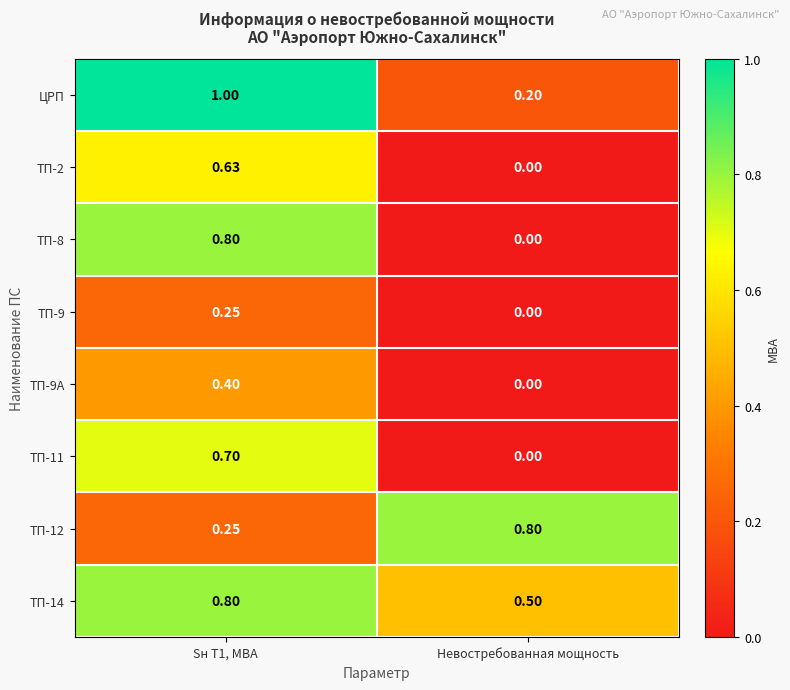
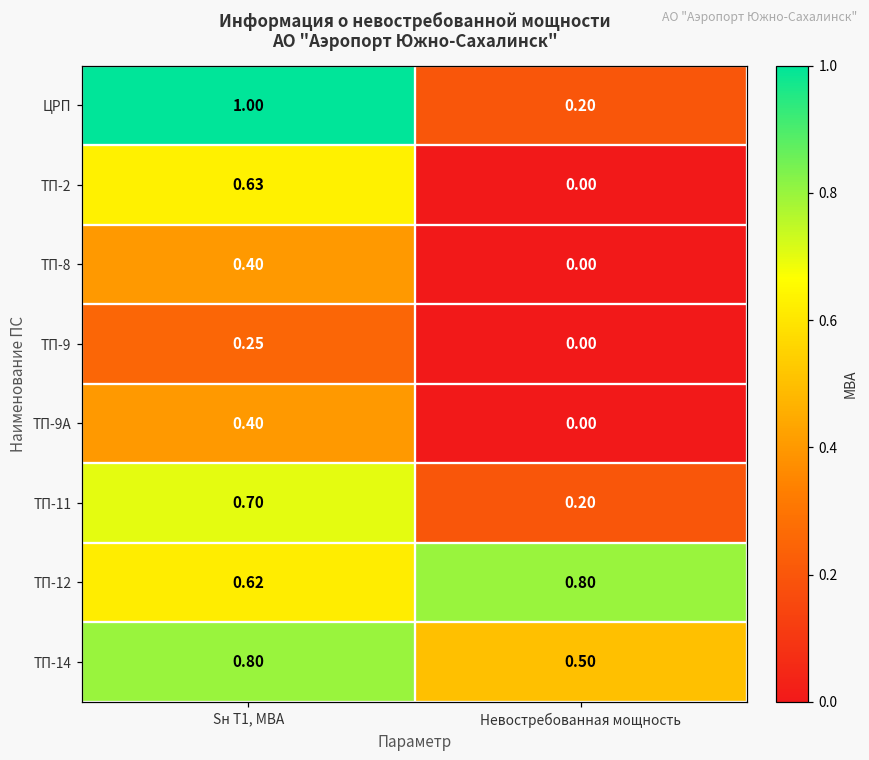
ТП-8, Sн Т1, МВА: 0.80 -> 0.40
ТП-11, Невостребованная мощность: 0.00 -> 0.20
ТП-12, Sн Т1, МВА: 0.25 -> 0.62
